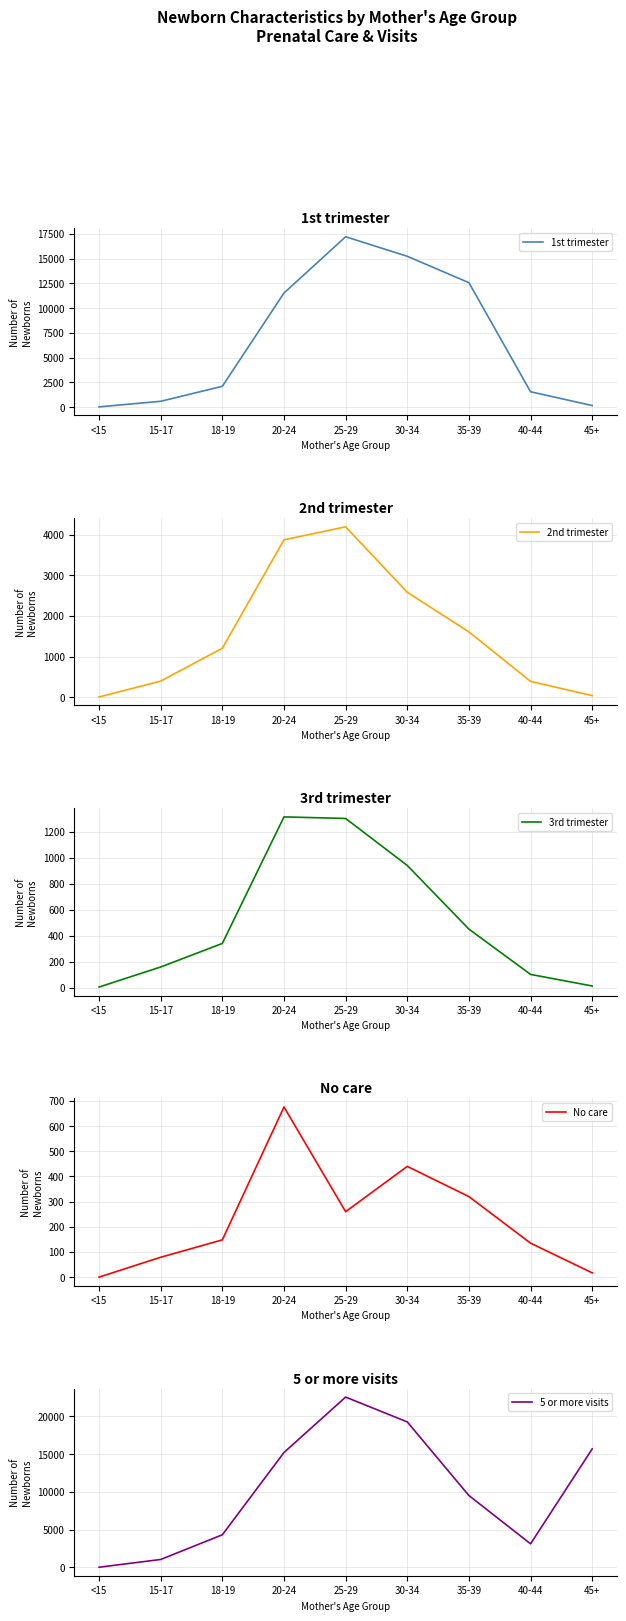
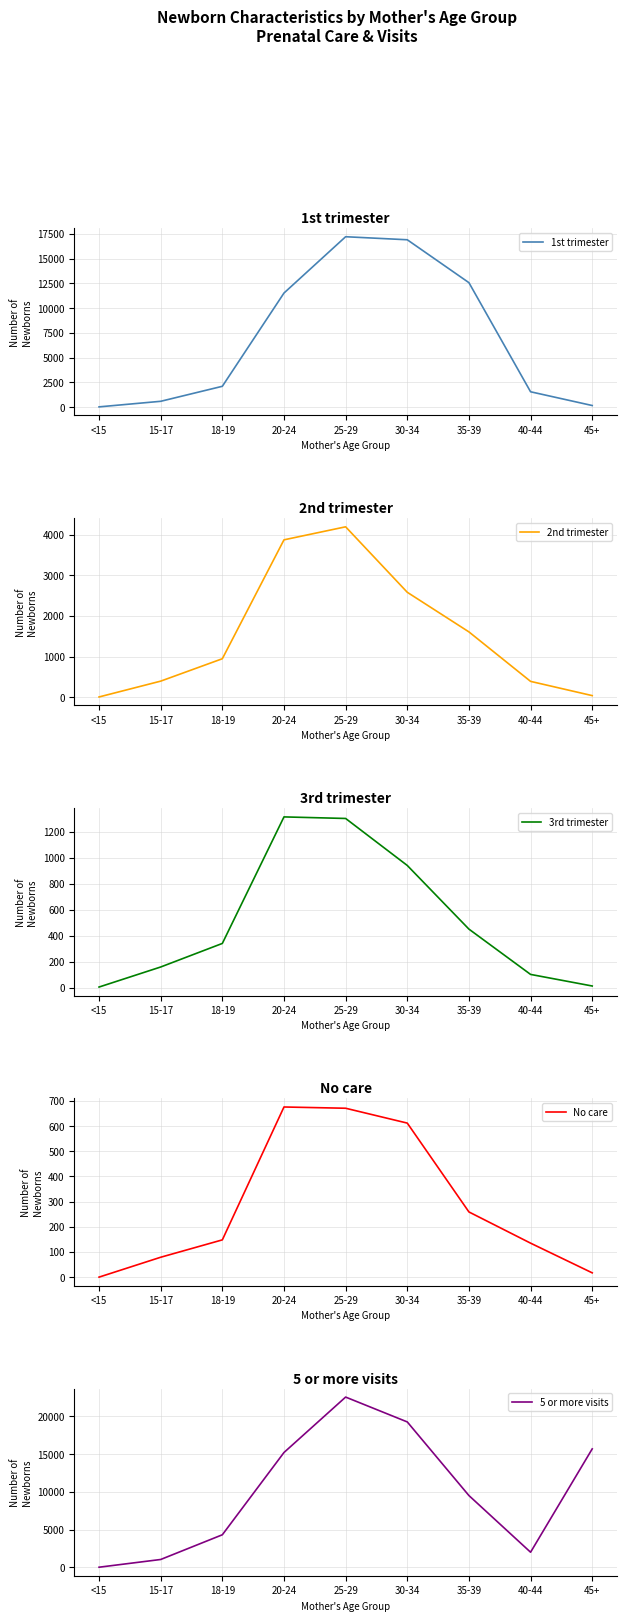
1st trimester, 30-34: 15000 -> 17000
2nd trimester, 18-19: 1200 -> 900
No care, 25-29: 260 -> 670
No care, 30-34: 440 -> 610
No care, 35-39: 320 -> 260
5 or more visits, 40-44: 3000 -> 2000
